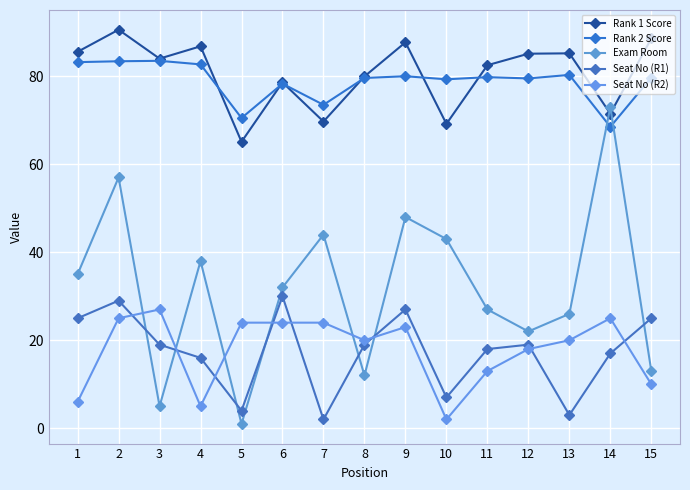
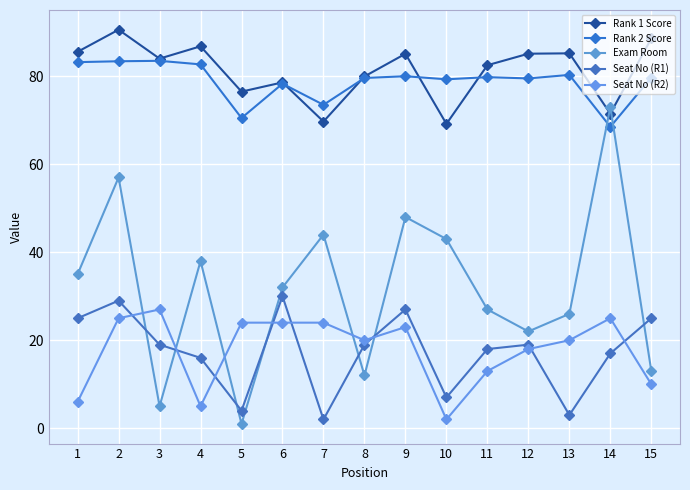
Rank 1 Score, 5: 65 -> 77
Rank 1 Score, 9: 88 -> 85
